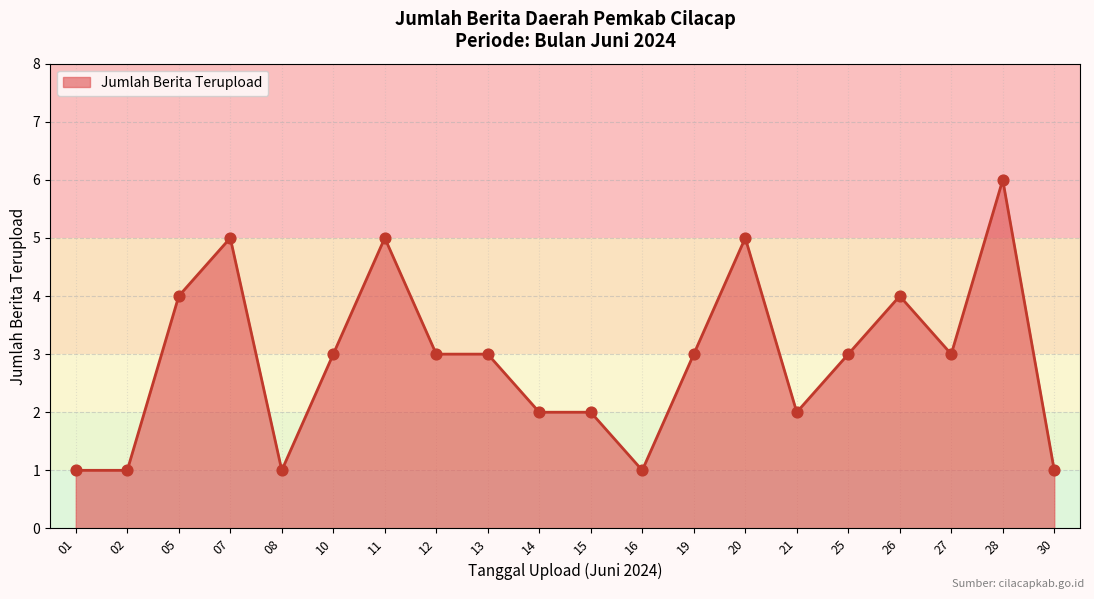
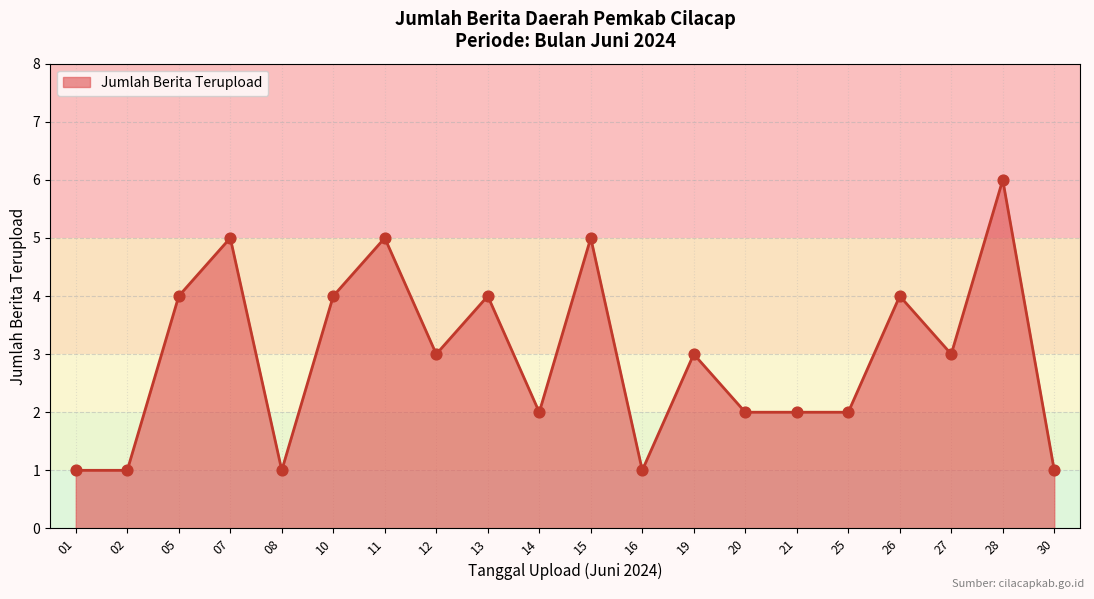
10: 3 -> 4
13: 3 -> 4
15: 2 -> 5
20: 5 -> 2
25: 3 -> 2
